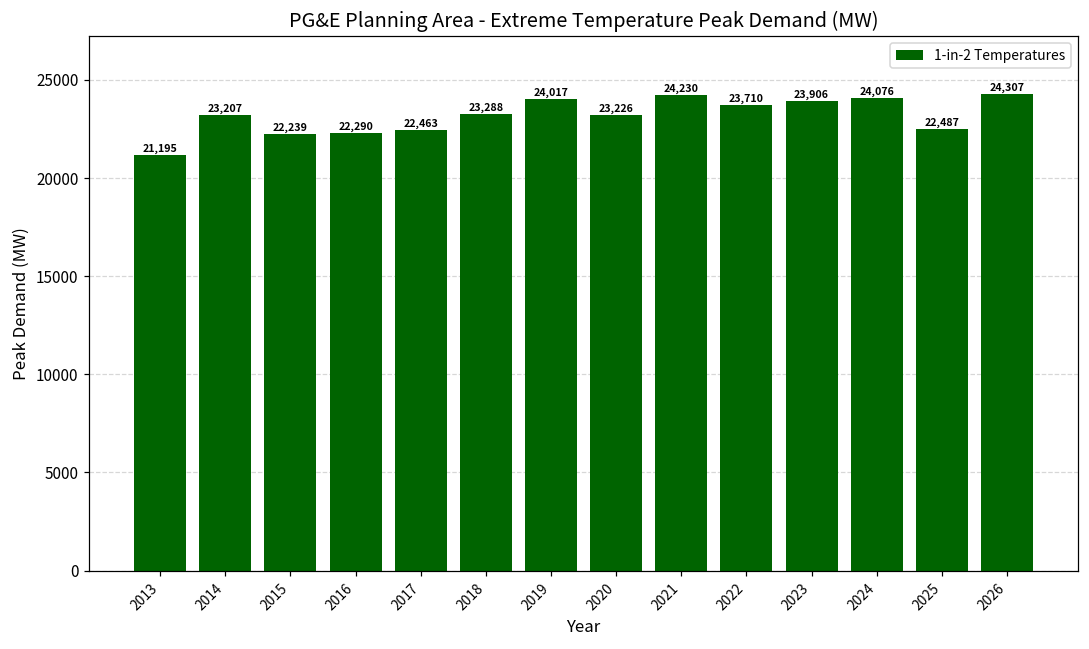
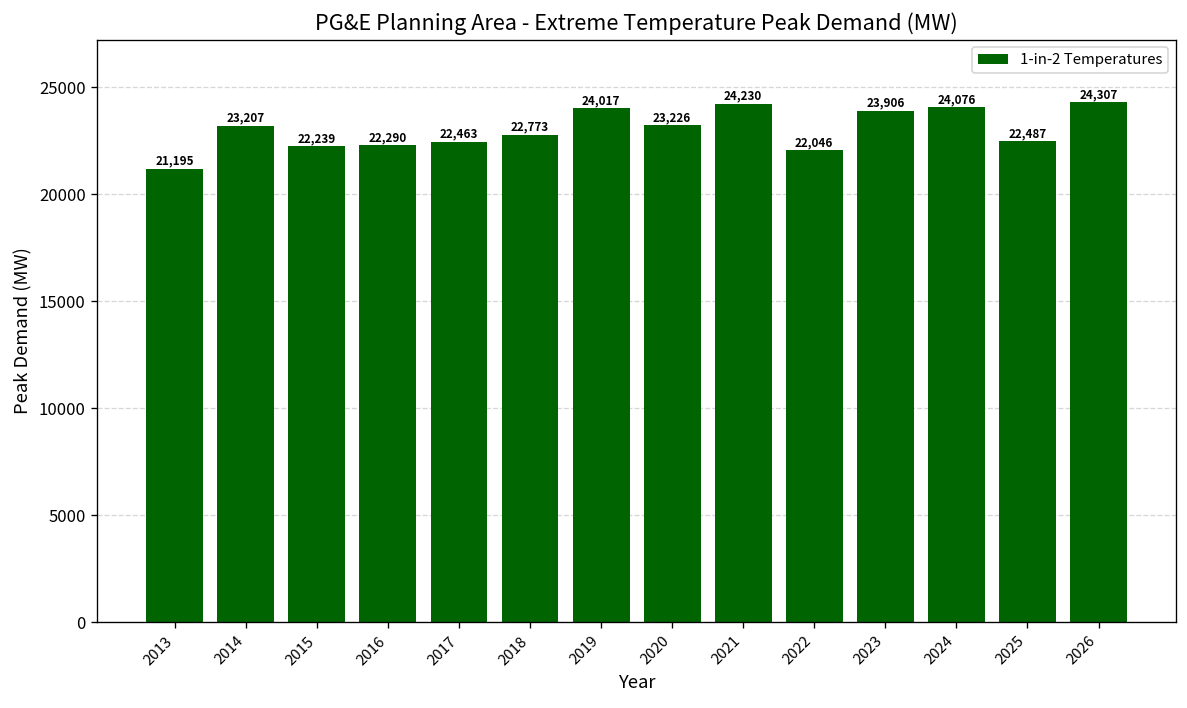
2018: 23,288 -> 22,773
2022: 23,710 -> 22,046
